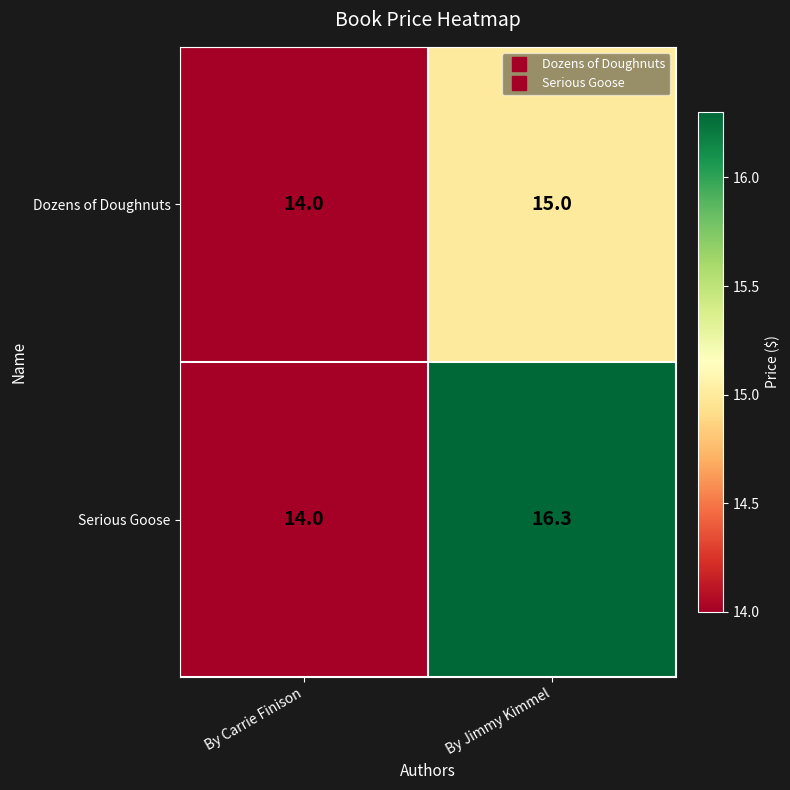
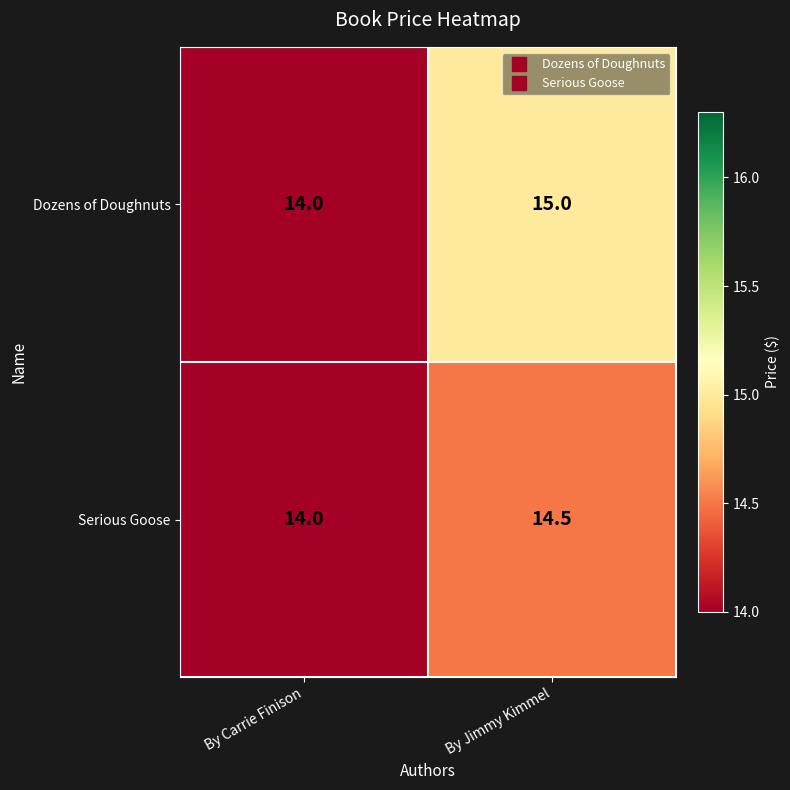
Serious Goose, By Jimmy Kimmel: 16.3 -> 14.5
